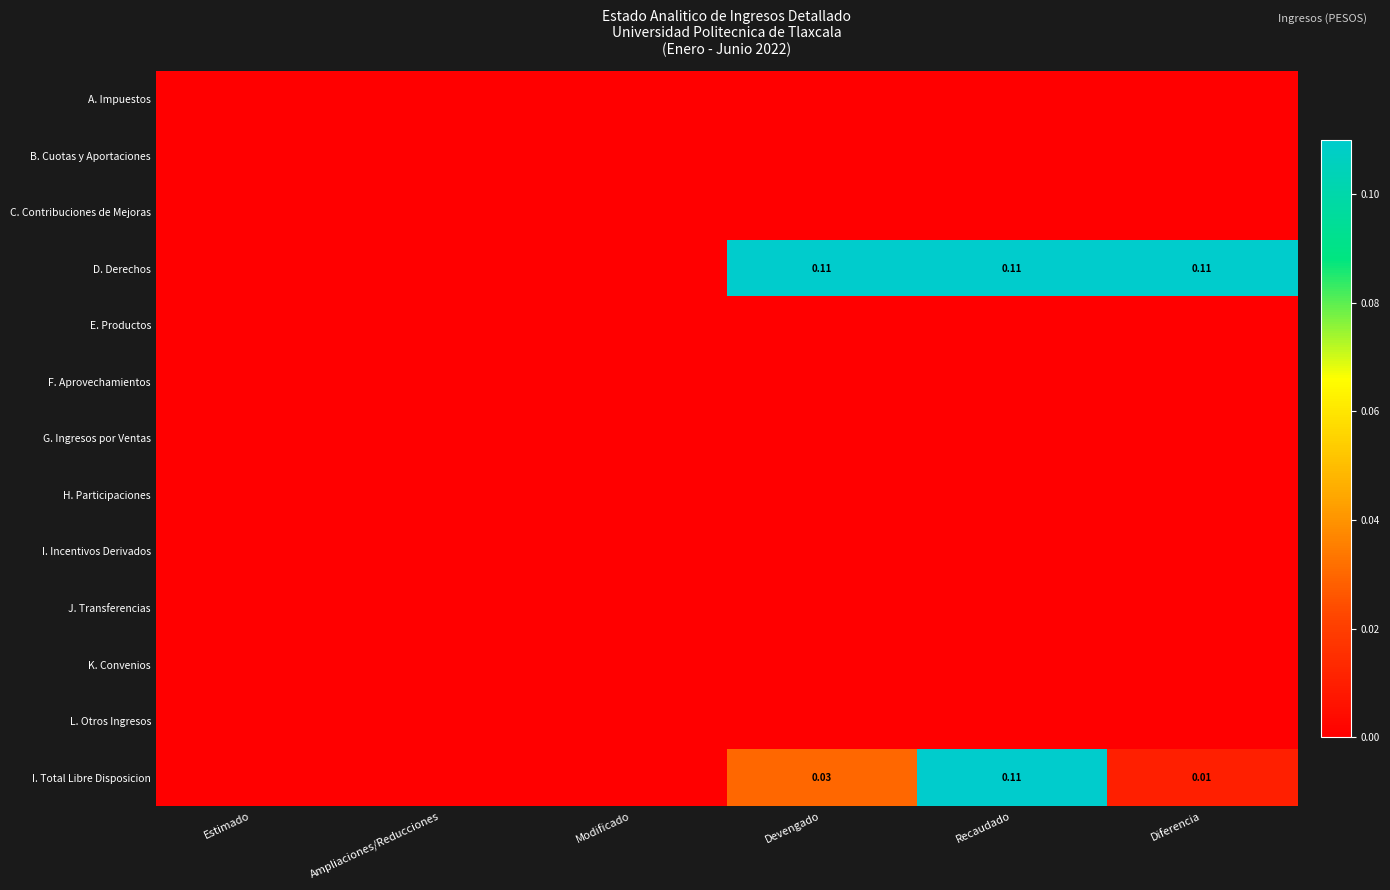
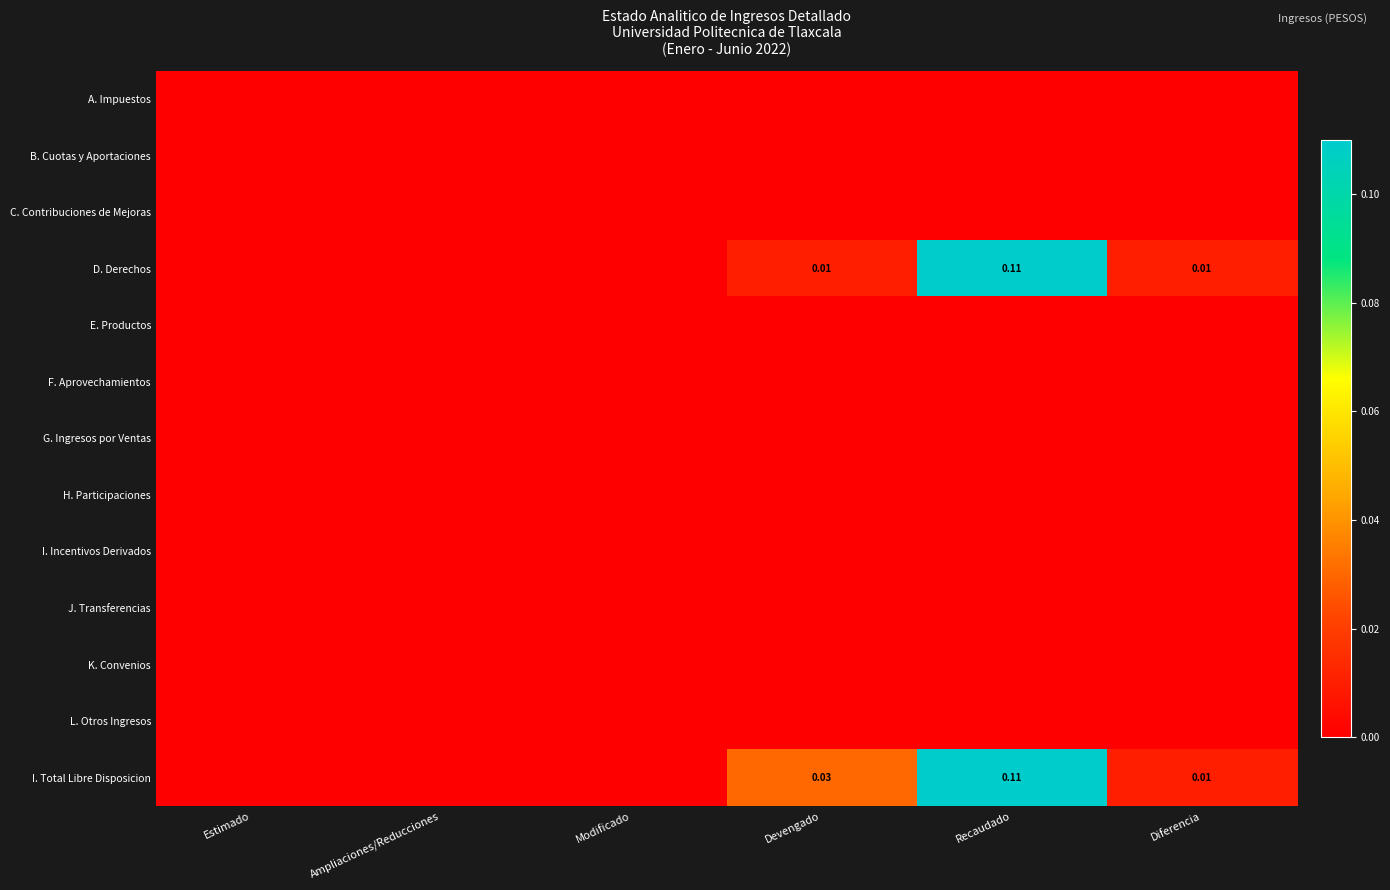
D. Derechos, Devengado: 0.11 -> 0.01
D. Derechos, Diferencia: 0.11 -> 0.01
